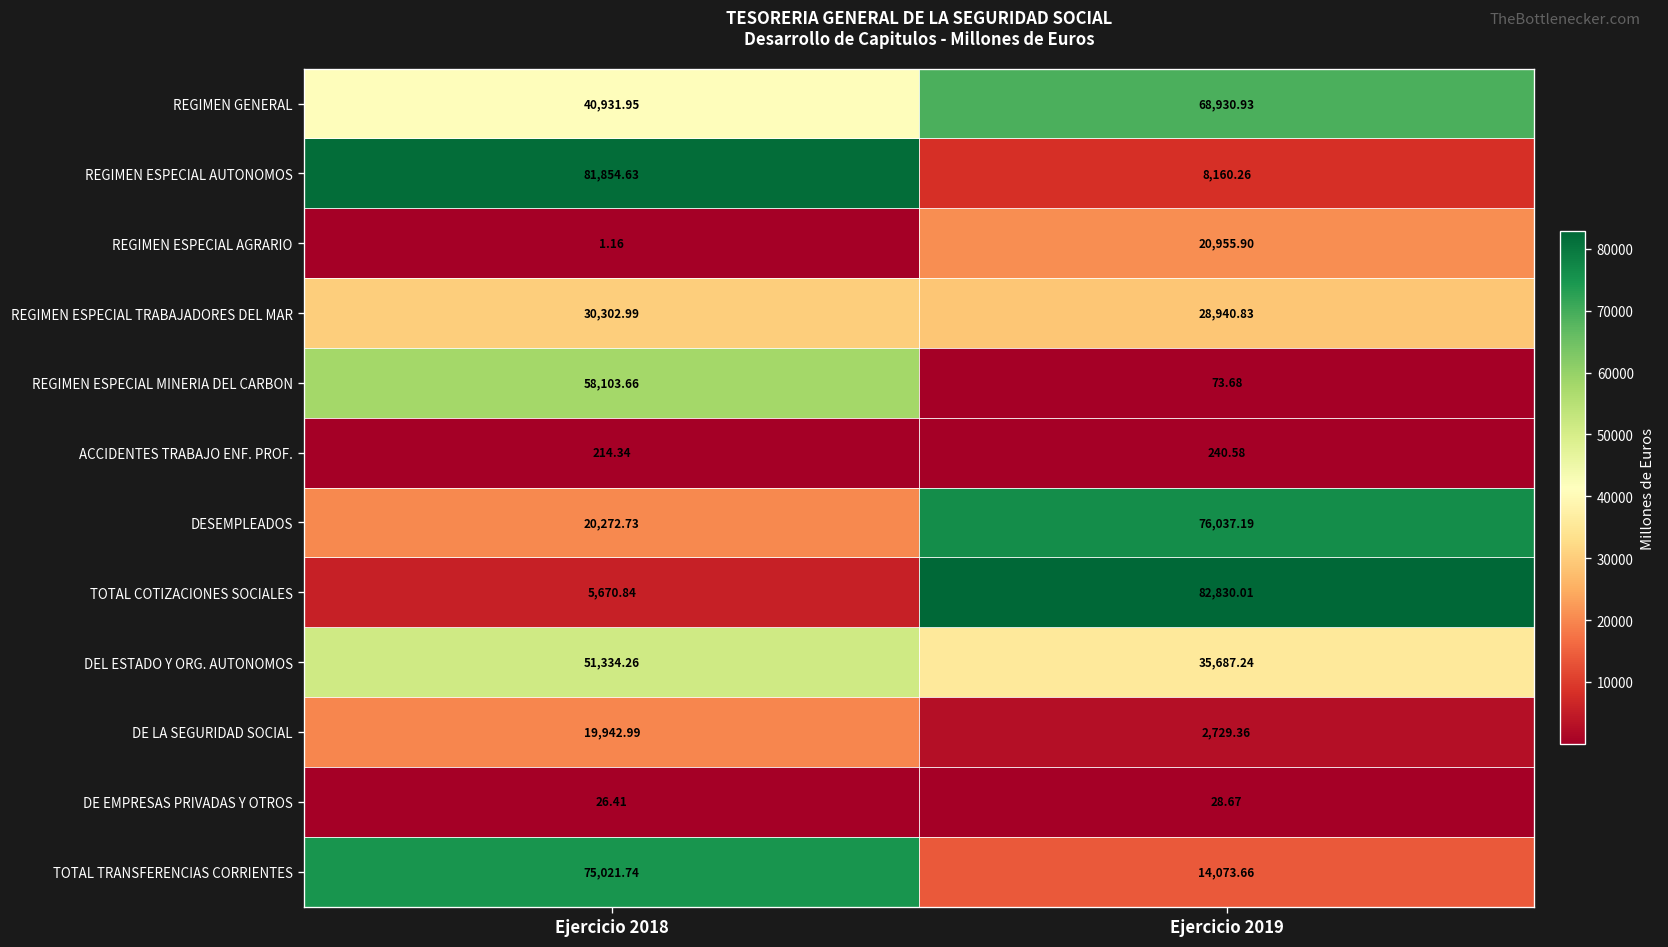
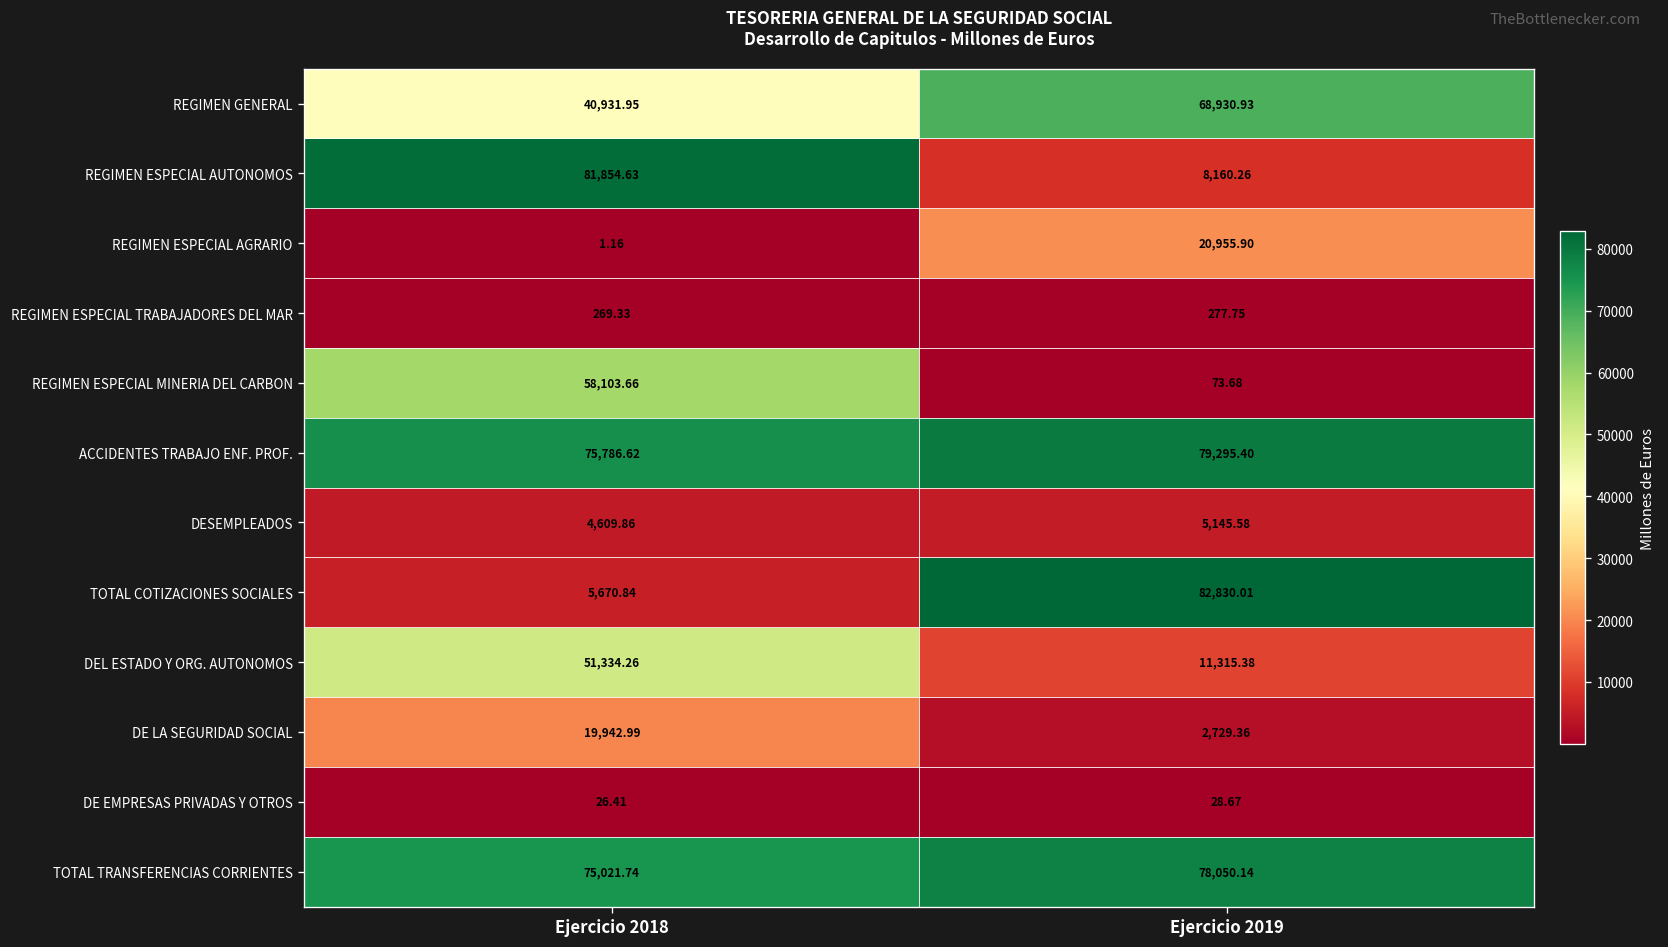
REGIMEN ESPECIAL TRABAJADORES DEL MAR, Ejercicio 2018: 30,302.99 -> 269.33
REGIMEN ESPECIAL TRABAJADORES DEL MAR, Ejercicio 2019: 28,940.83 -> 277.75
ACCIDENTES TRABAJO ENF. PROF., Ejercicio 2018: 214.34 -> 75,786.62
ACCIDENTES TRABAJO ENF. PROF., Ejercicio 2019: 240.58 -> 79,295.40
DESEMPLEADOS, Ejercicio 2018: 20,272.73 -> 4,609.86
DESEMPLEADOS, Ejercicio 2019: 76,037.19 -> 5,145.58
DEL ESTADO Y ORG. AUTONOMOS, Ejercicio 2019: 35,687.24 -> 11,315.38
TOTAL TRANSFERENCIAS CORRIENTES, Ejercicio 2019: 14,073.66 -> 78,050.14
